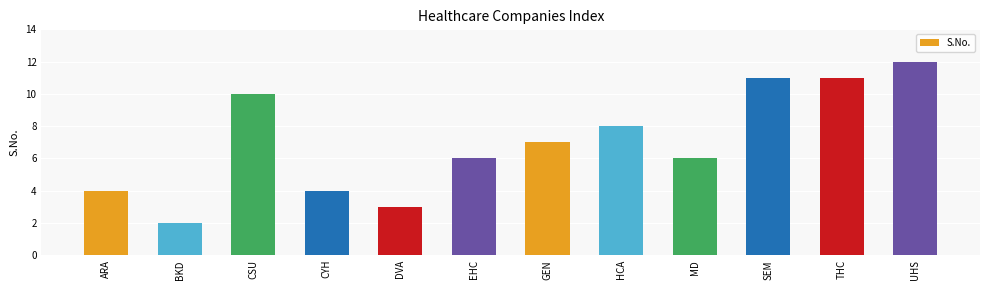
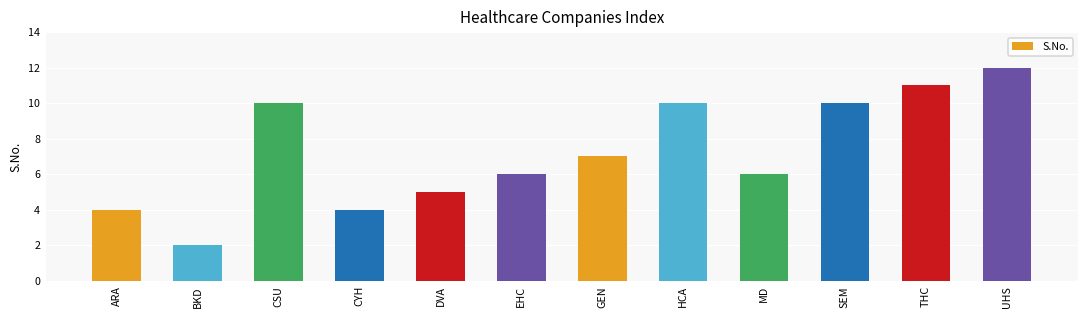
DVA: 3 -> 5
HCA: 8 -> 10
SEM: 11 -> 10
